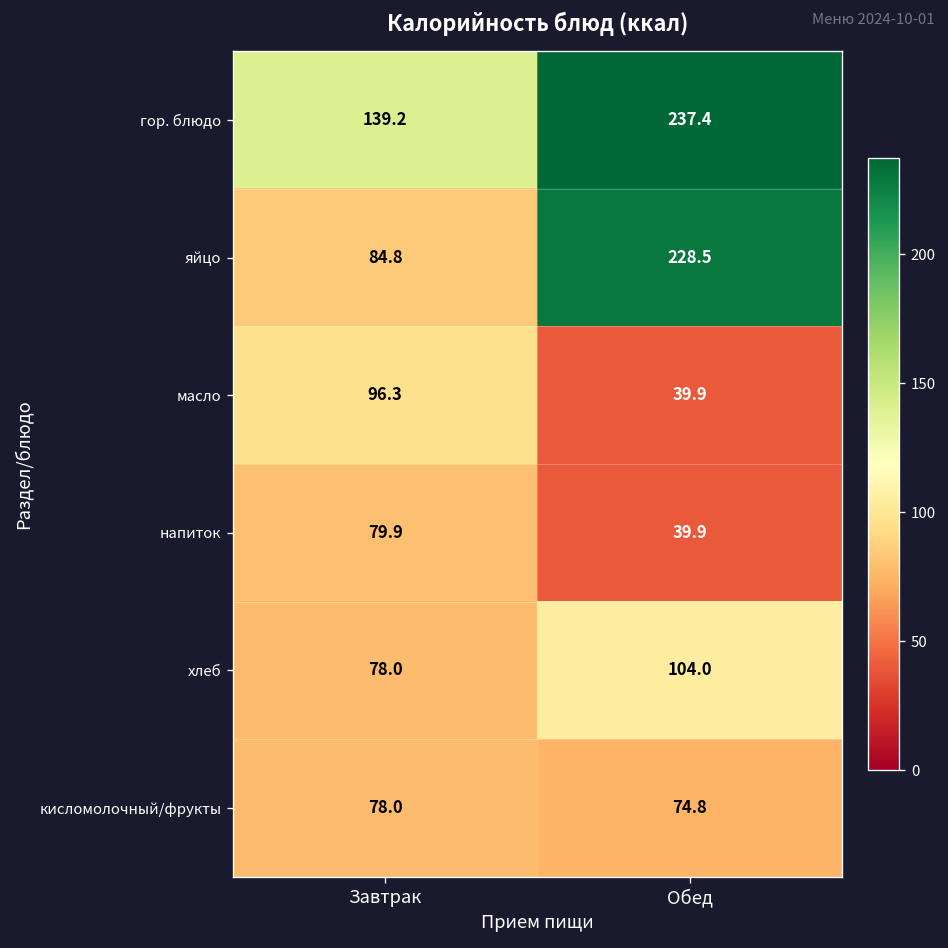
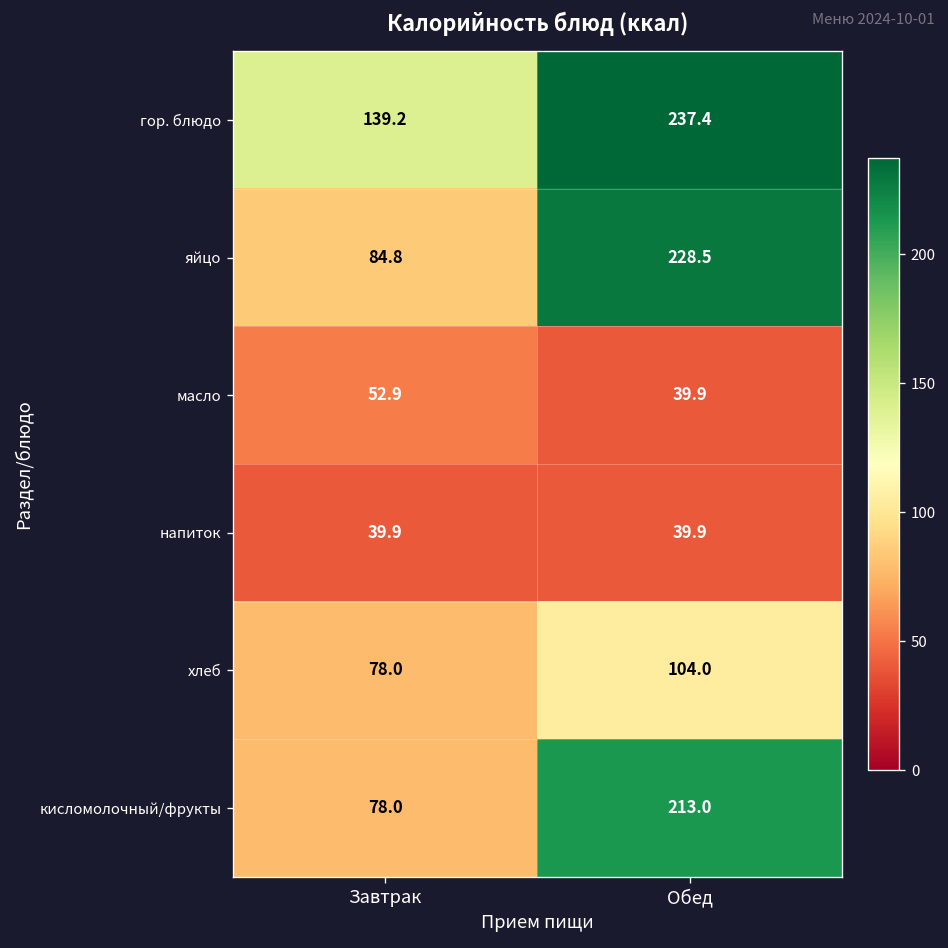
масло, Завтрак: 96.3 -> 52.9
напиток, Завтрак: 79.9 -> 39.9
кисломолочный/фрукты, Обед: 74.8 -> 213.0
